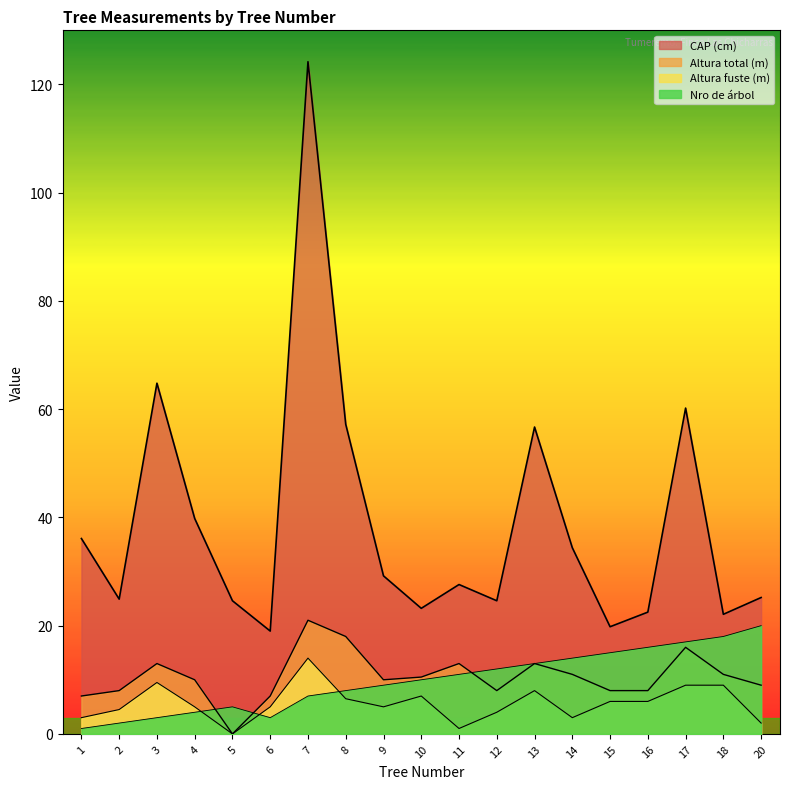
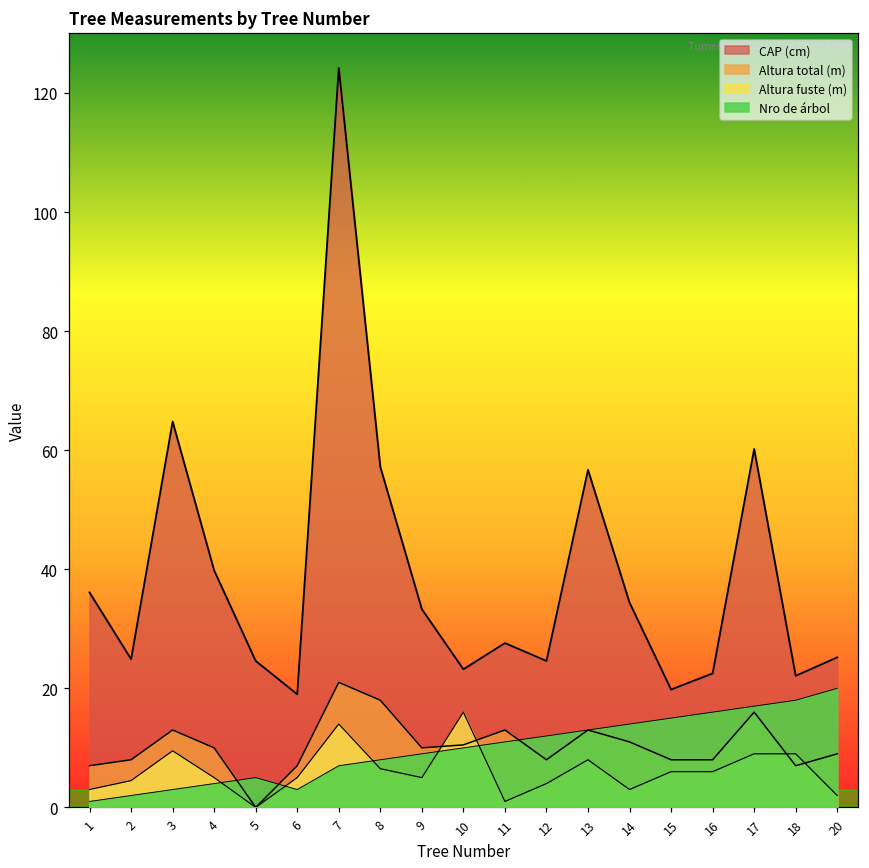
CAP (cm), 9: 29 -> 33
Altura fuste (m), 10: 7 -> 16
Altura total (m), 18: 11 -> 7
